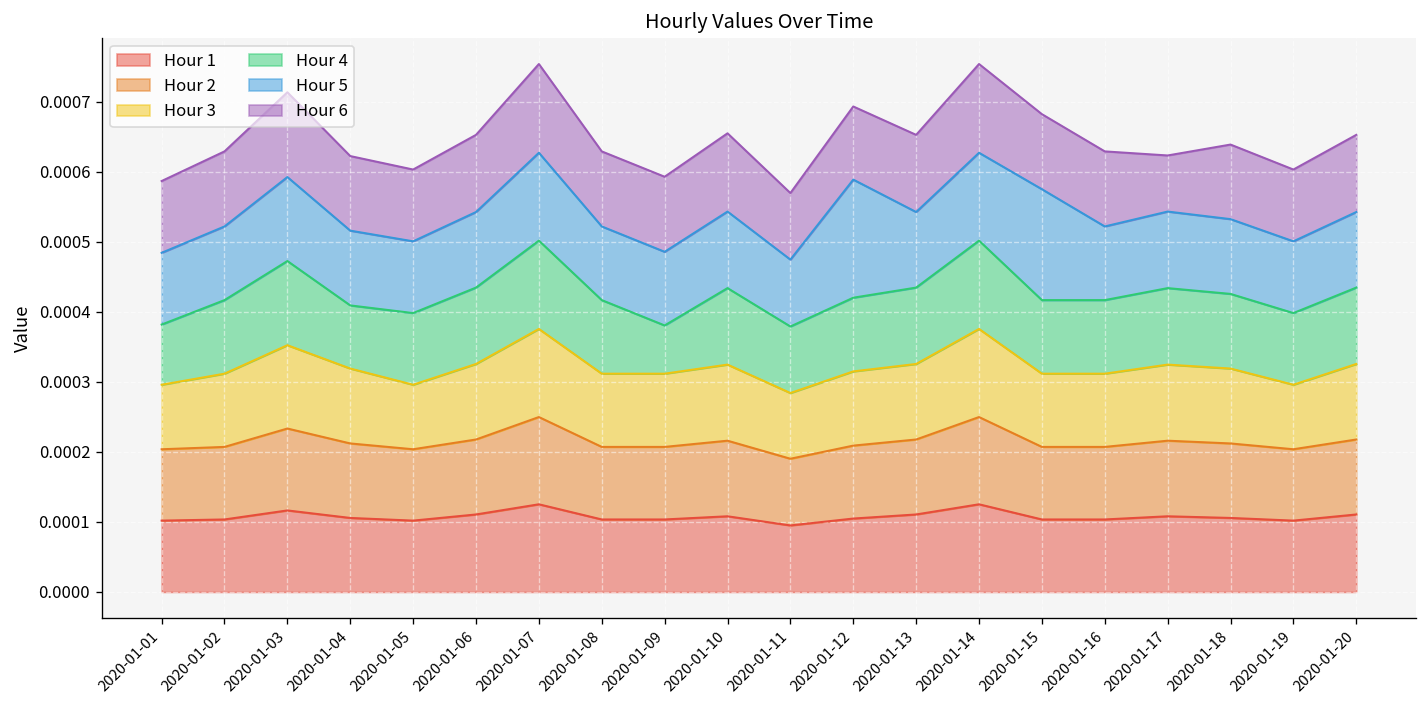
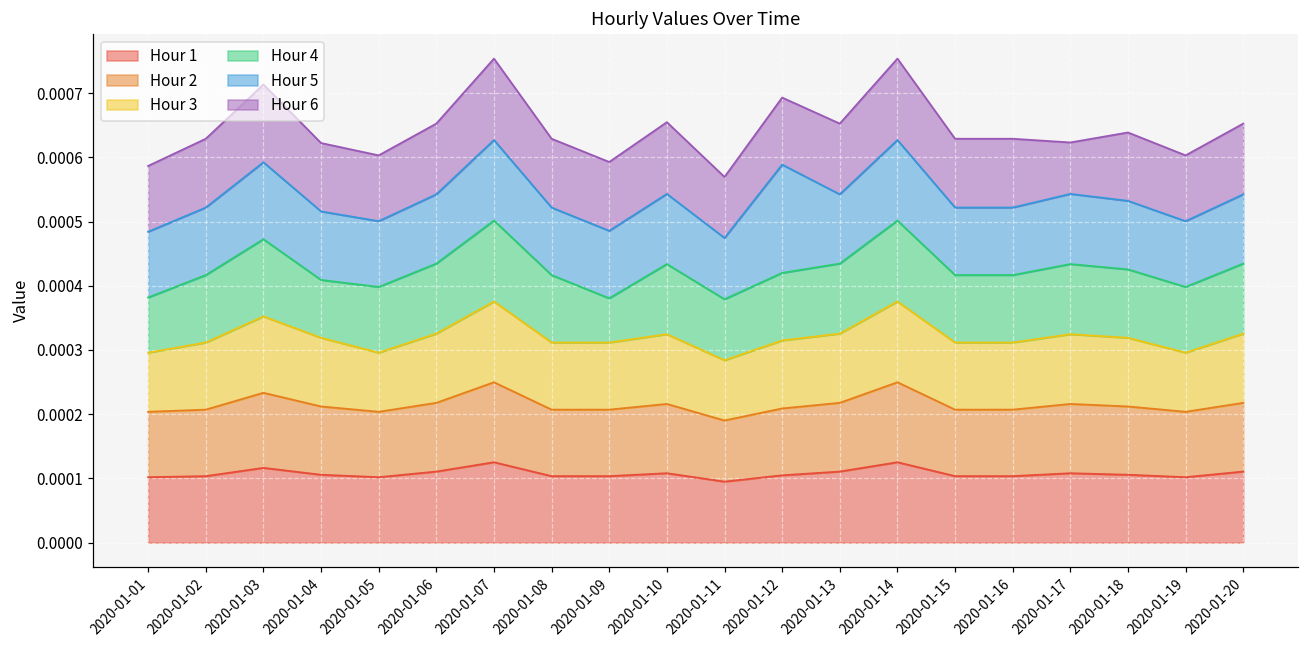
Hour 5, 2020-01-15: 0.00016 -> 0.00011
